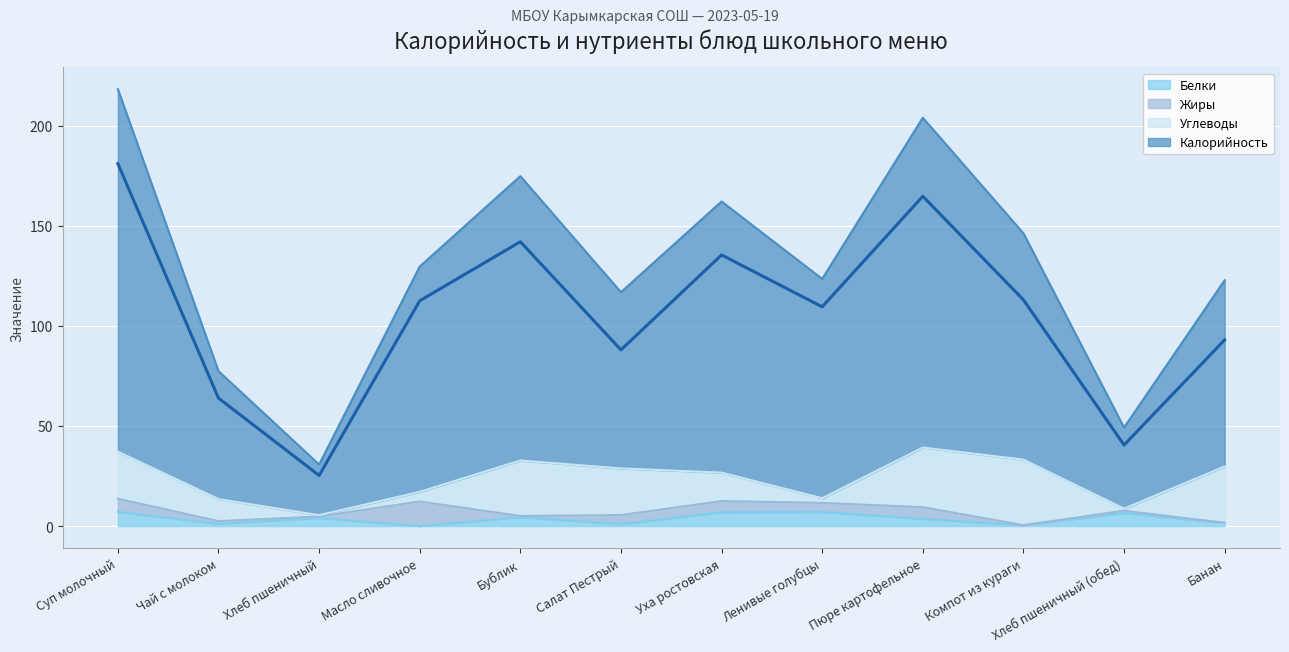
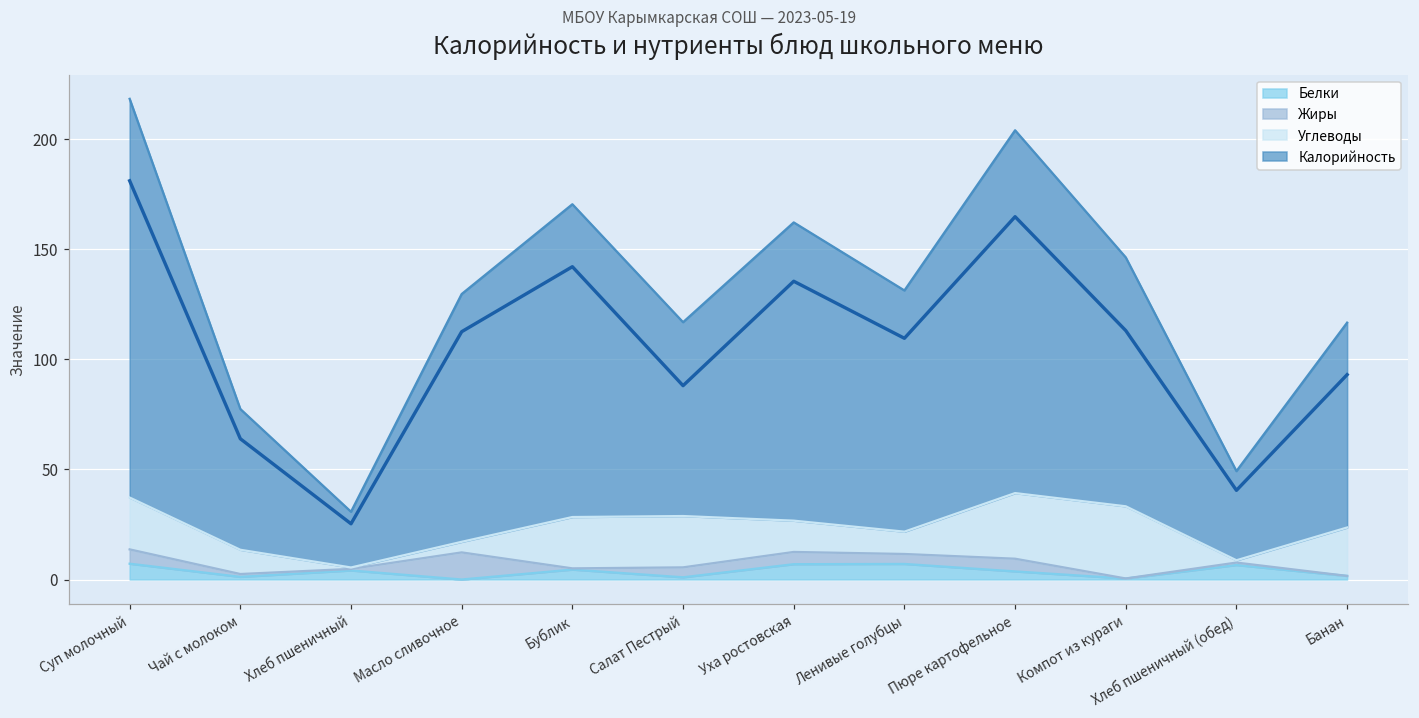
Углеводы, Бублик: 28 -> 23
Углеводы, Ленивые голубцы: 2 -> 10
Углеводы, Банан: 28 -> 22
